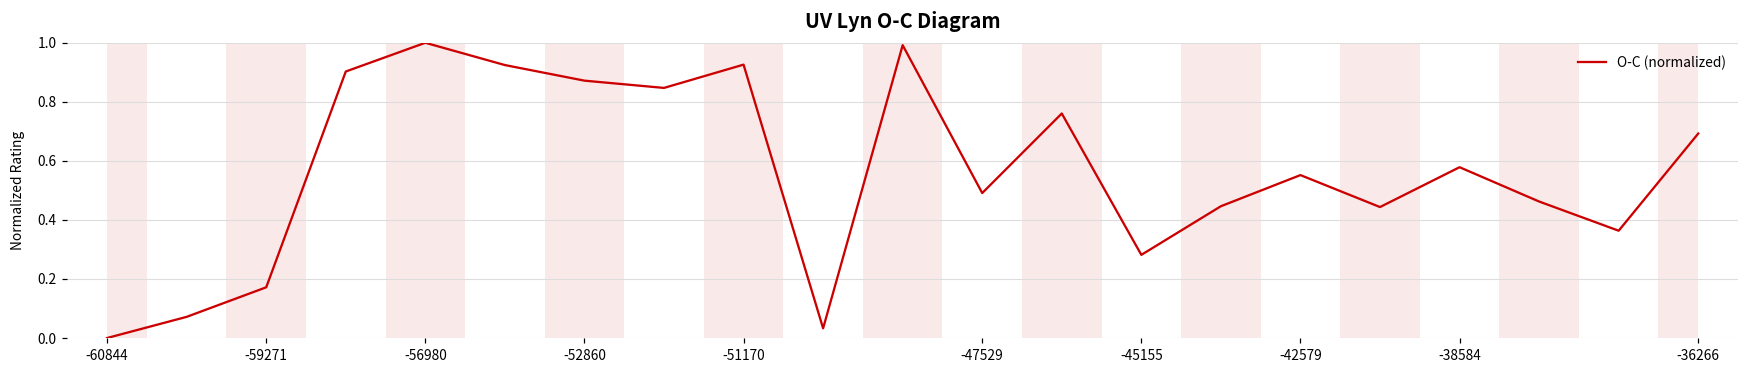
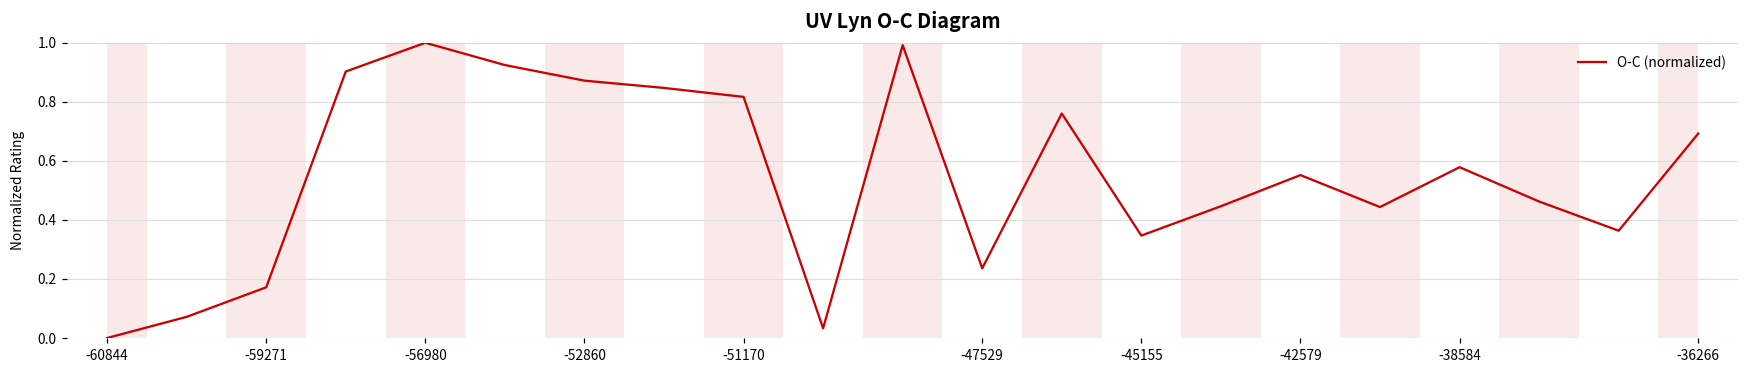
-51170: 0.93 -> 0.82
-47529: 0.49 -> 0.24
-45155: 0.28 -> 0.35
